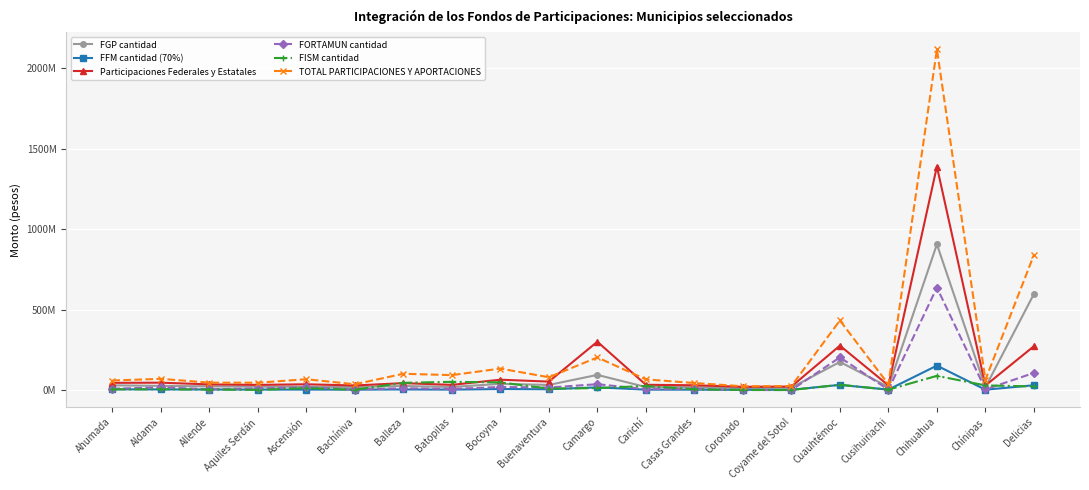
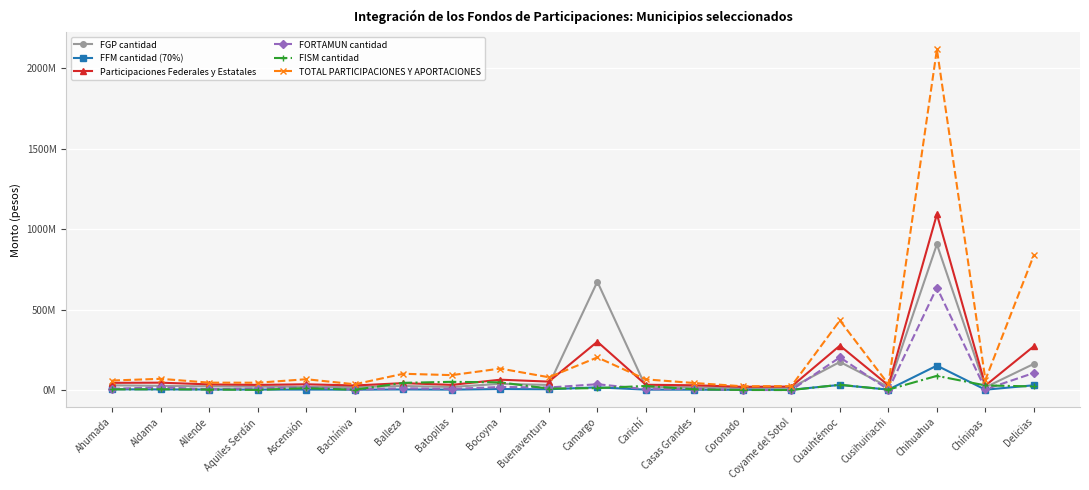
FGP cantidad, Camargo: 100000000 -> 670000000
Participaciones Federales y Estatales, Chihuahua: 1390000000 -> 1090000000
FGP cantidad, Delicias: 600000000 -> 160000000
